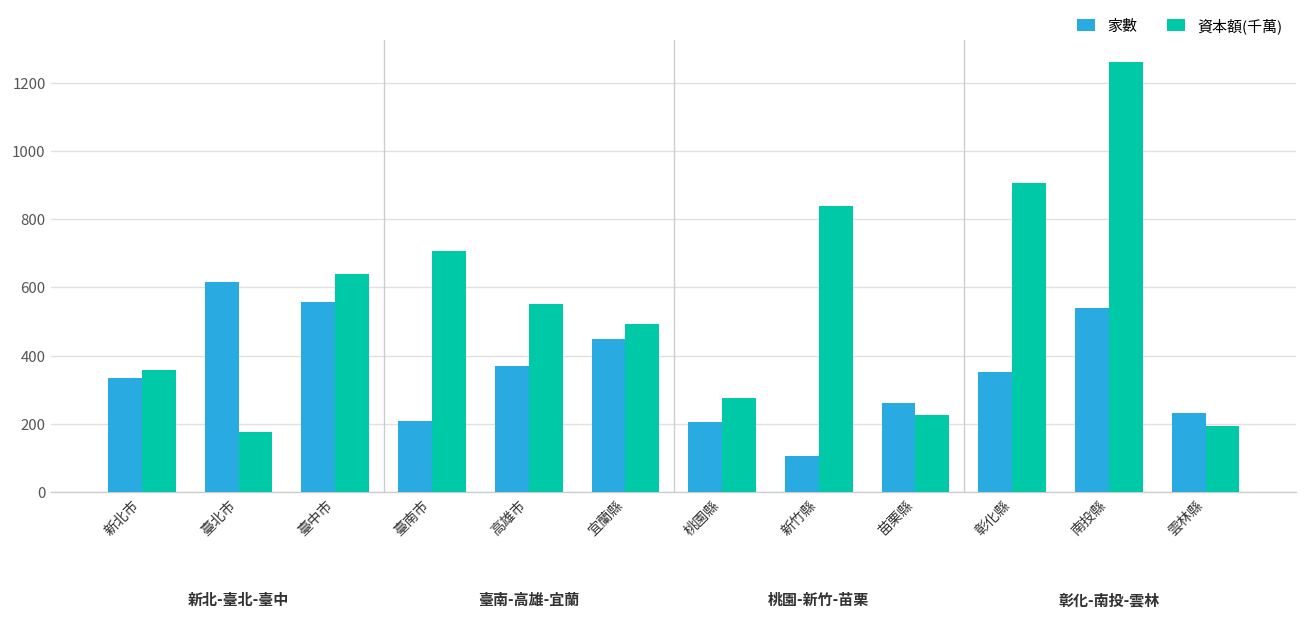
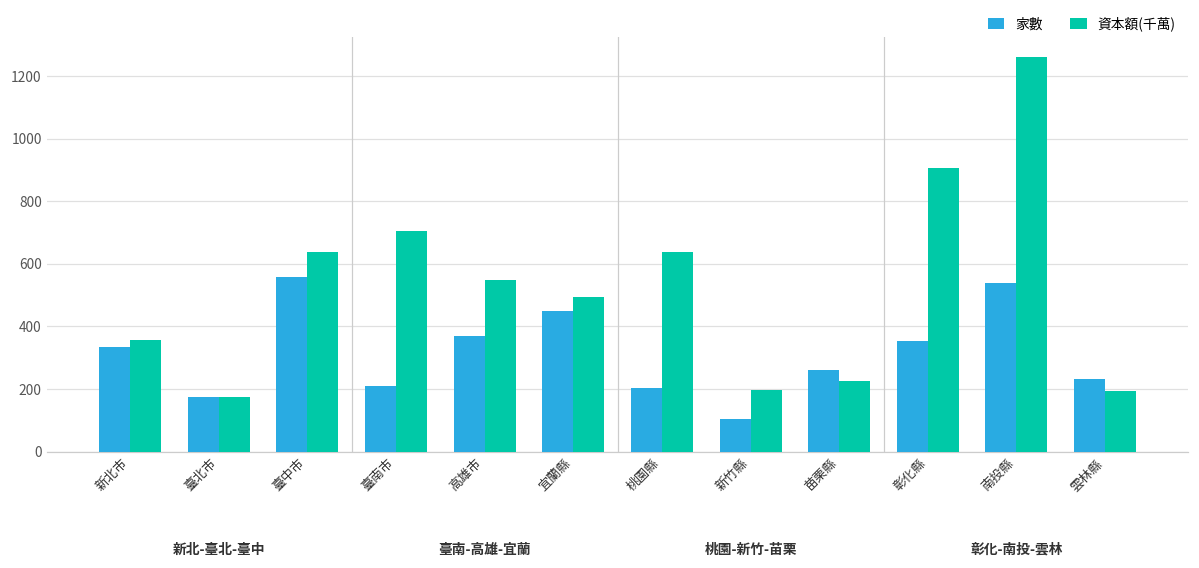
家數, 臺北市: 620 -> 180
資本額(千萬), 桃園縣: 270 -> 640
資本額(千萬), 新竹縣: 840 -> 200
